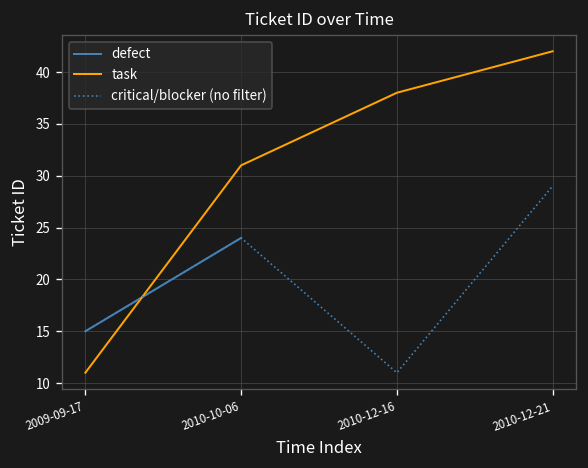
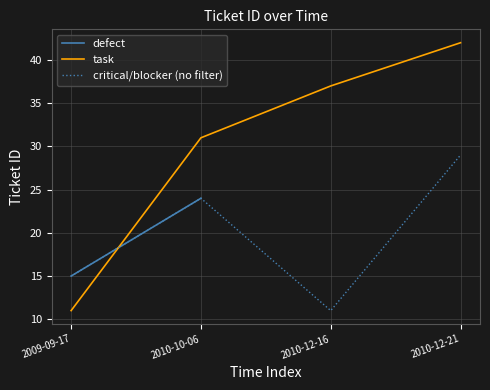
task, 2010-12-16: 38 -> 37
